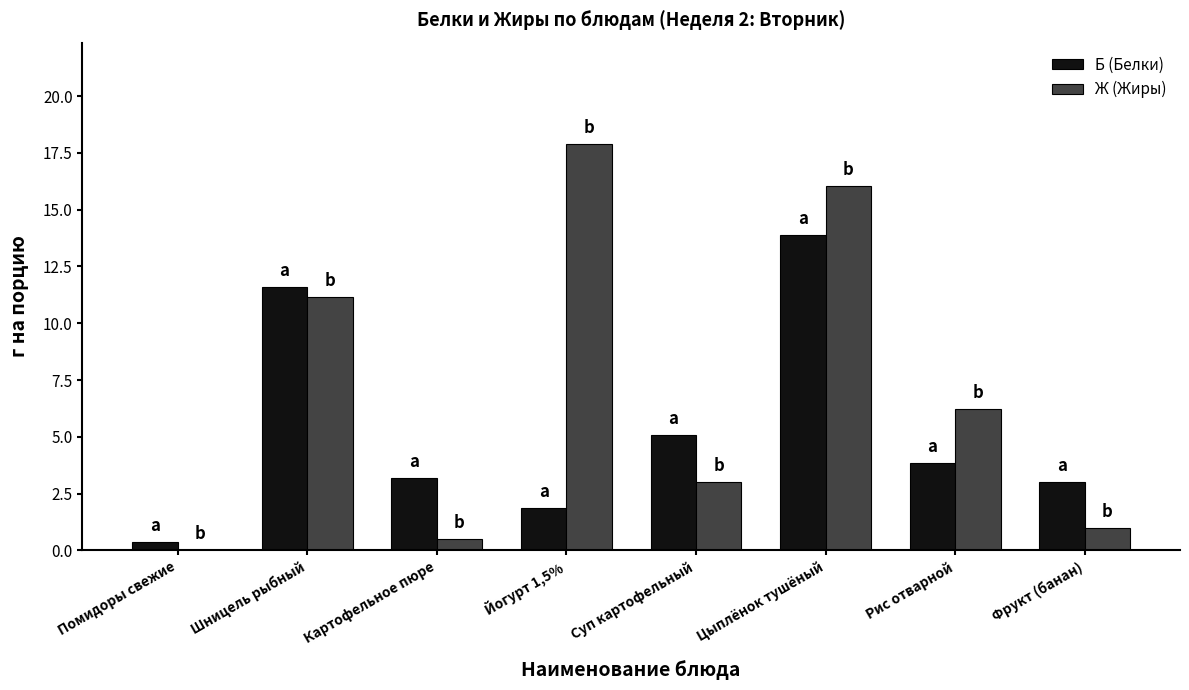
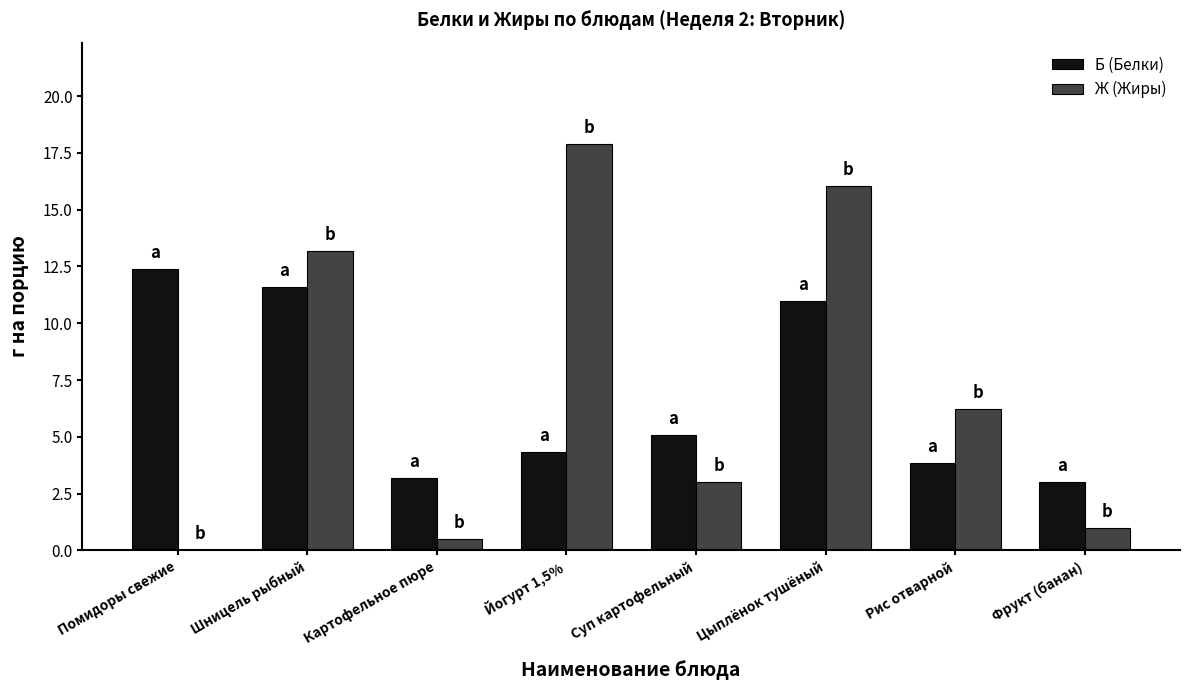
Б (Белки), Помидоры свежие: 0.4 -> 12.4
Ж (Жиры), Шницель рыбный: 11.2 -> 13.2
Б (Белки), Йогурт 1,5%: 1.9 -> 4.3
Б (Белки), Цыплёнок тушёный: 13.9 -> 11.0
